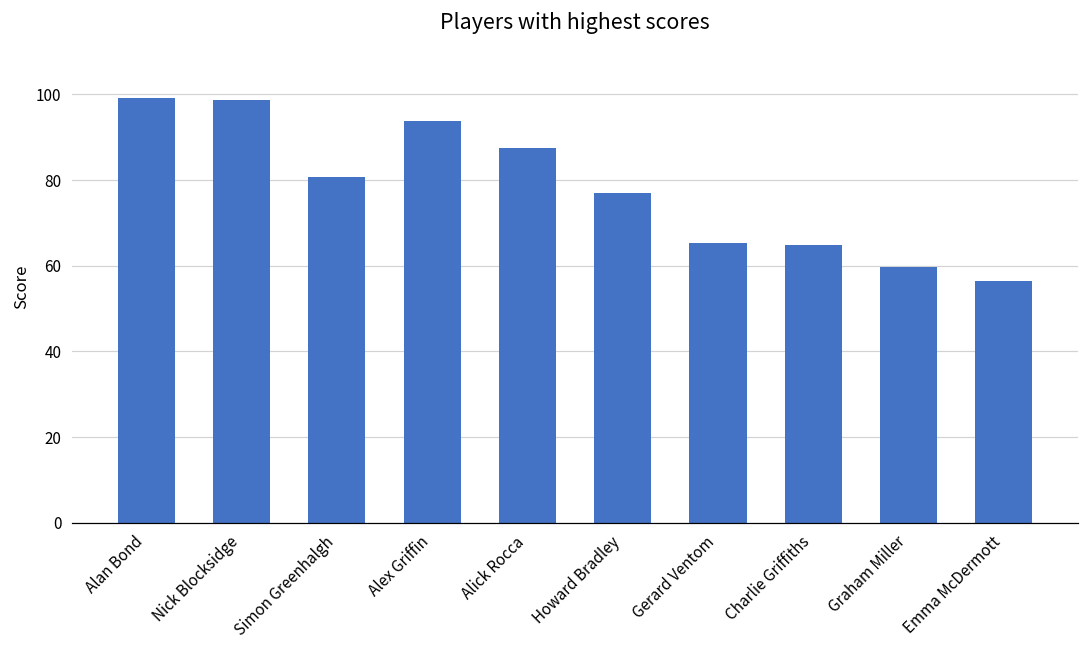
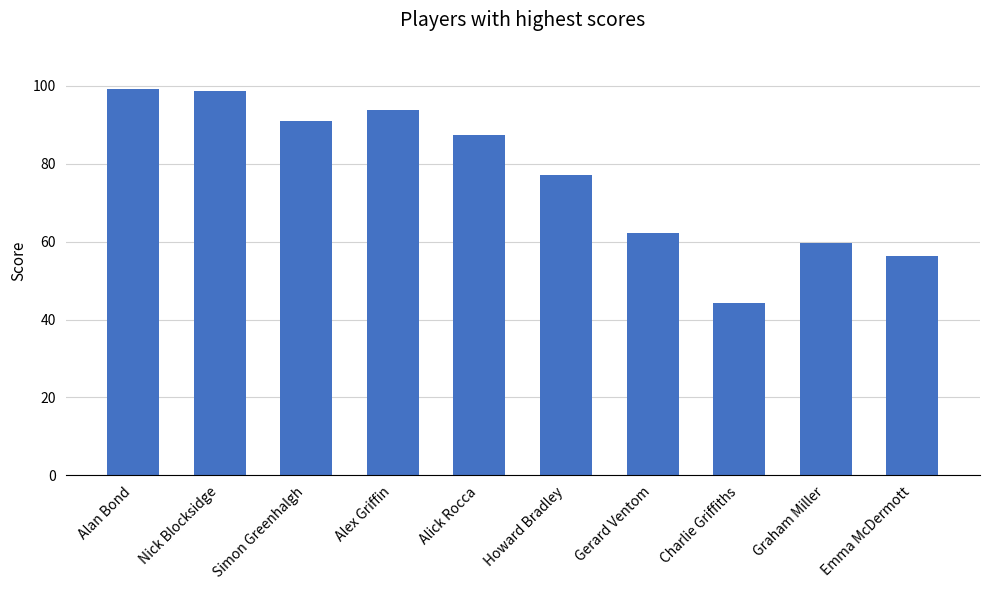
Simon Greenhalgh: 81 -> 91
Gerard Ventom: 65 -> 62
Charlie Griffiths: 65 -> 44
